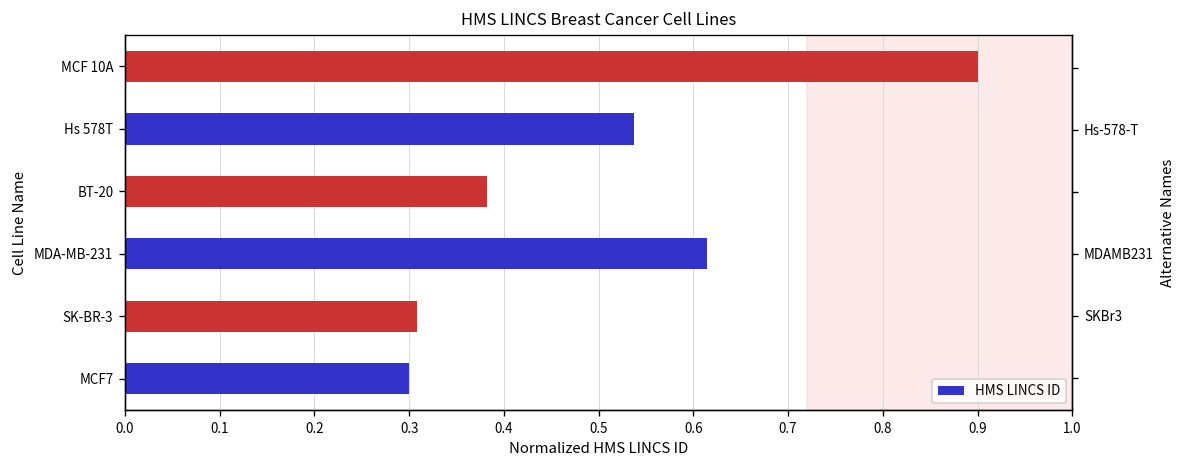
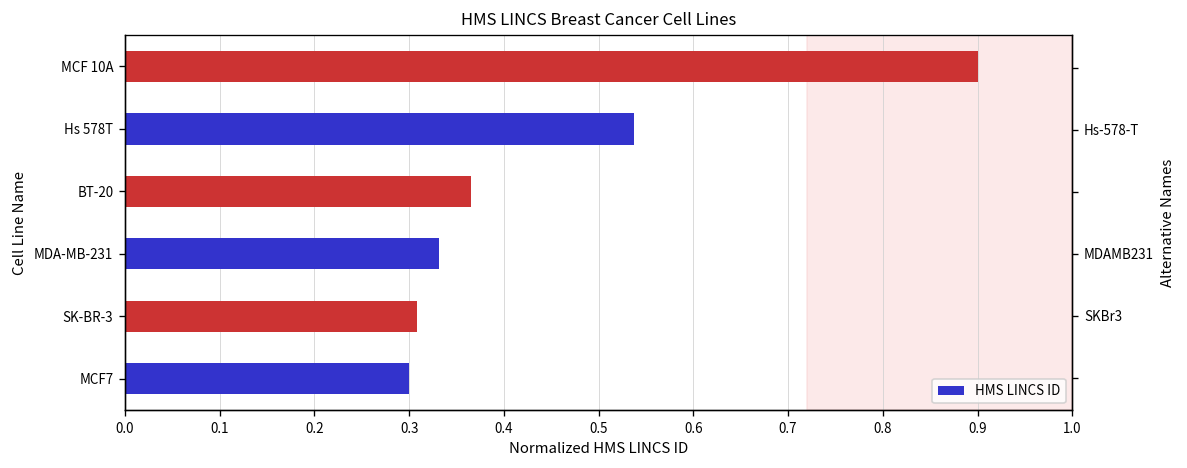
BT-20: 0.38 -> 0.36
MDA-MB-231: 0.61 -> 0.33
